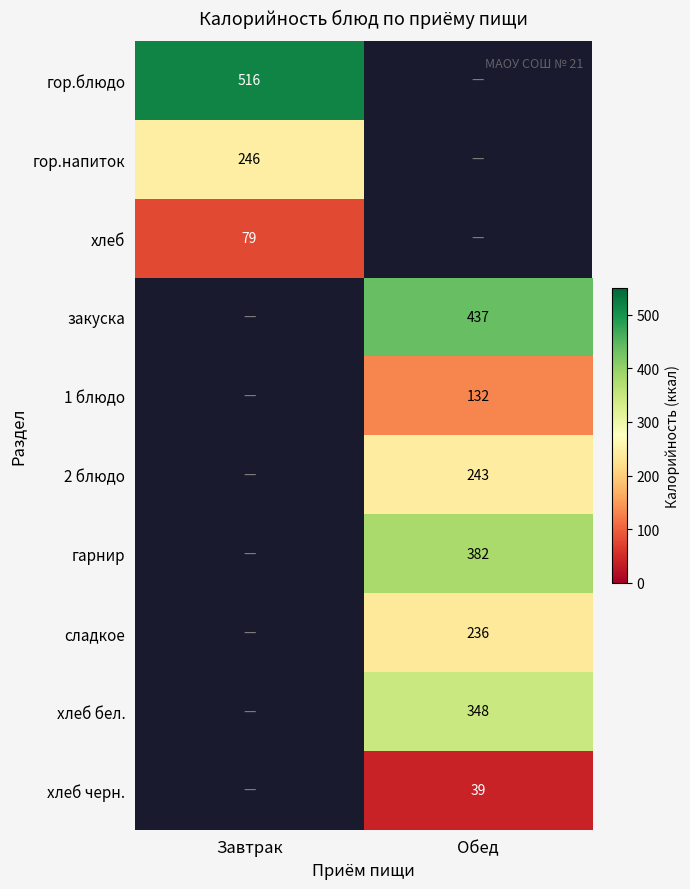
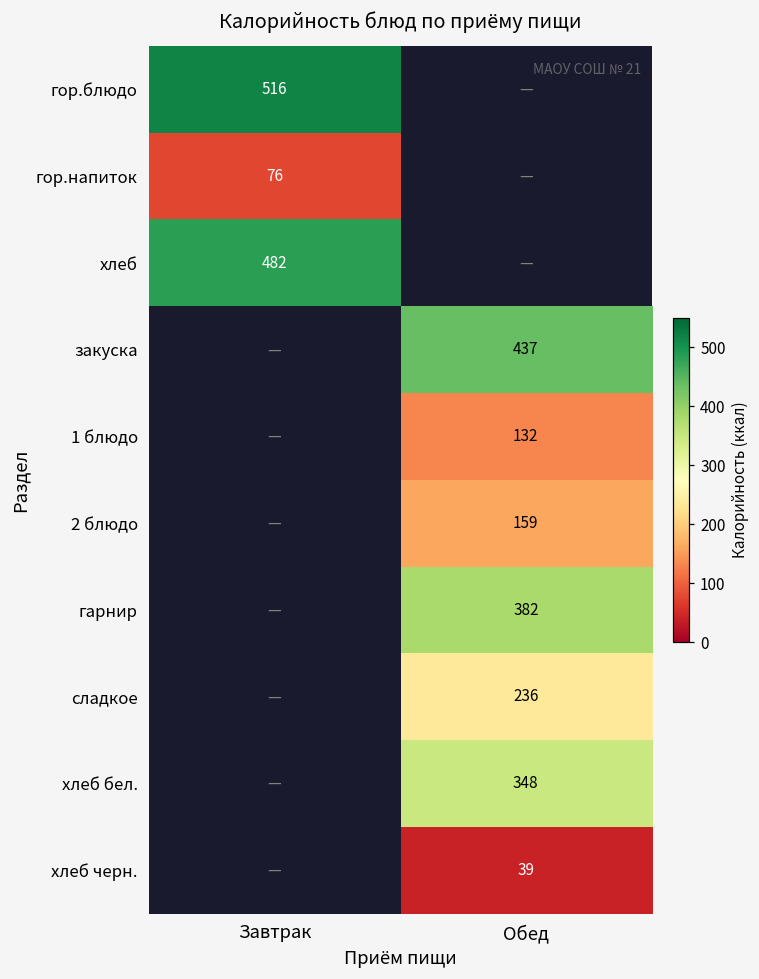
гор.напиток, Завтрак: 246 -> 76
хлеб, Завтрак: 79 -> 482
2 блюдо, Обед: 243 -> 159
